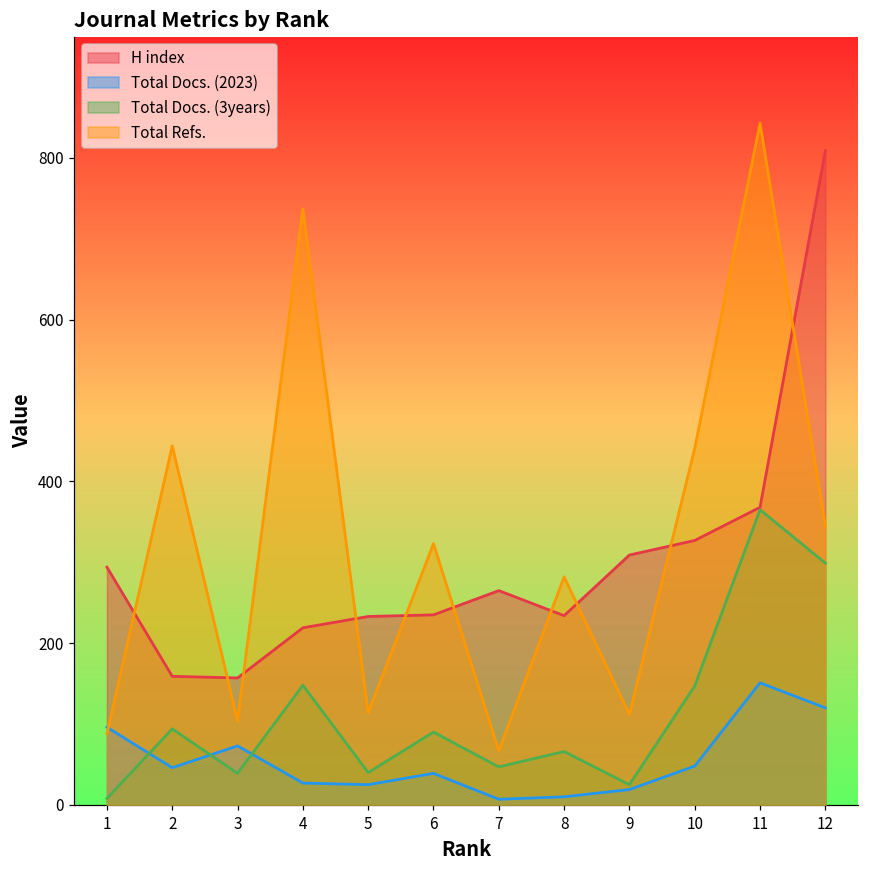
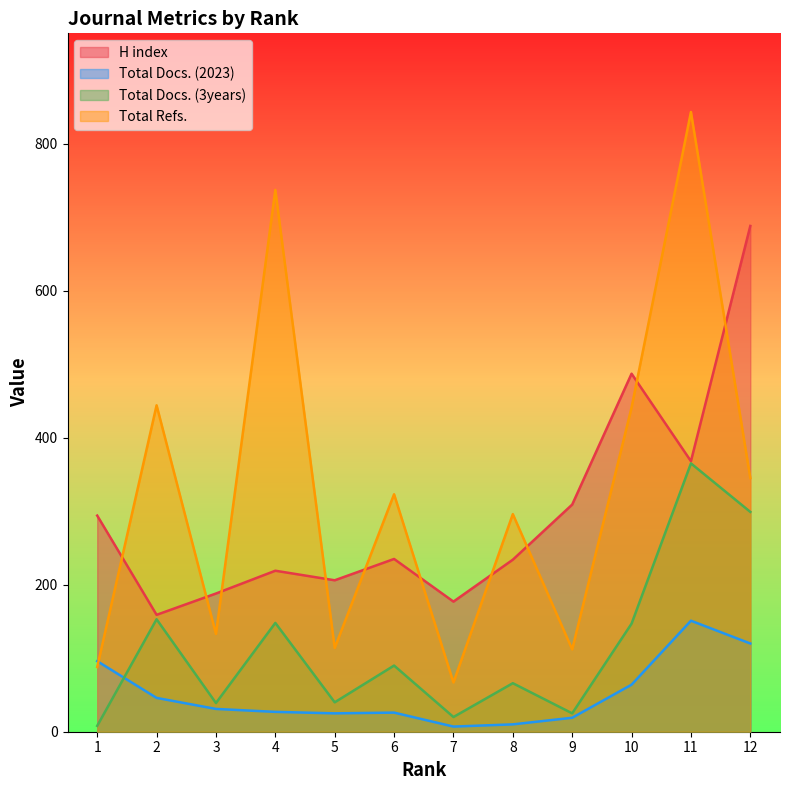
Total Docs. (3years), 2: 90 -> 150
H index, 3: 160 -> 190
Total Docs. (2023), 3: 70 -> 30
Total Refs., 3: 100 -> 130
H index, 5: 230 -> 210
Total Docs. (2023), 6: 40 -> 30
H index, 7: 270 -> 180
Total Docs. (3years), 7: 50 -> 20
Total Refs., 8: 280 -> 300
H index, 10: 330 -> 490
Total Docs. (2023), 10: 50 -> 60
H index, 12: 810 -> 690
